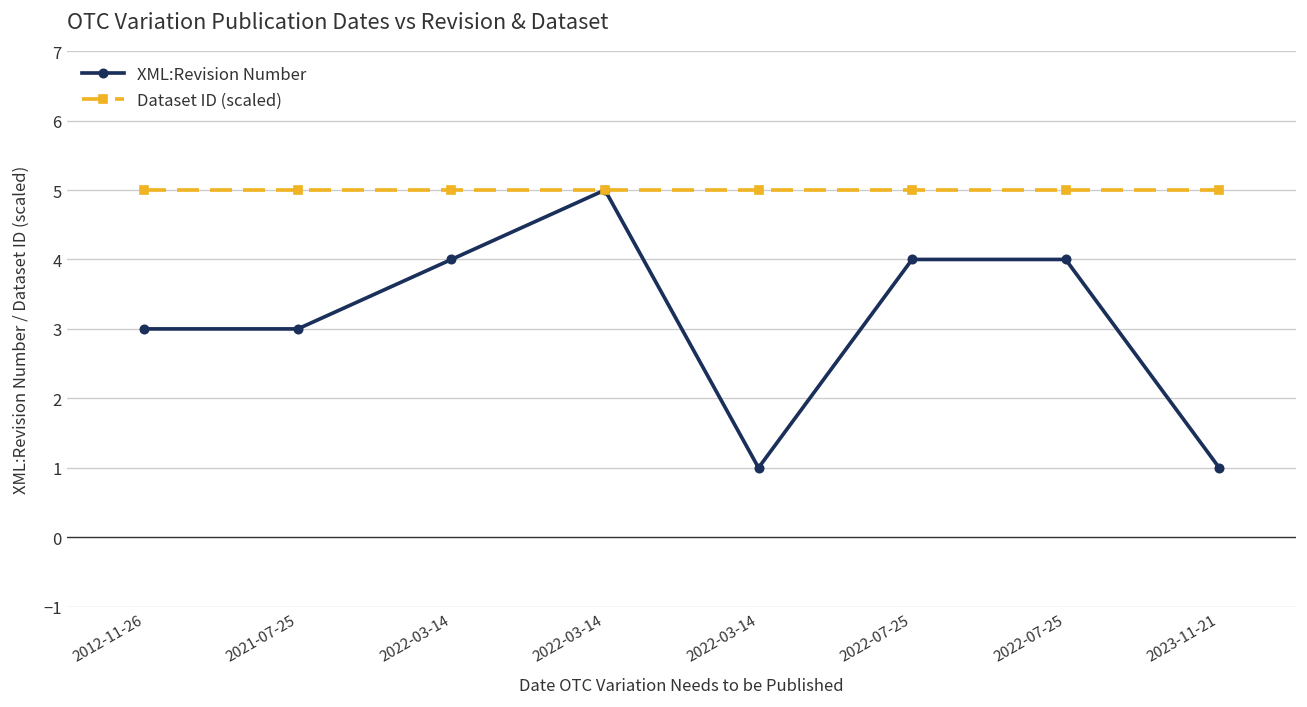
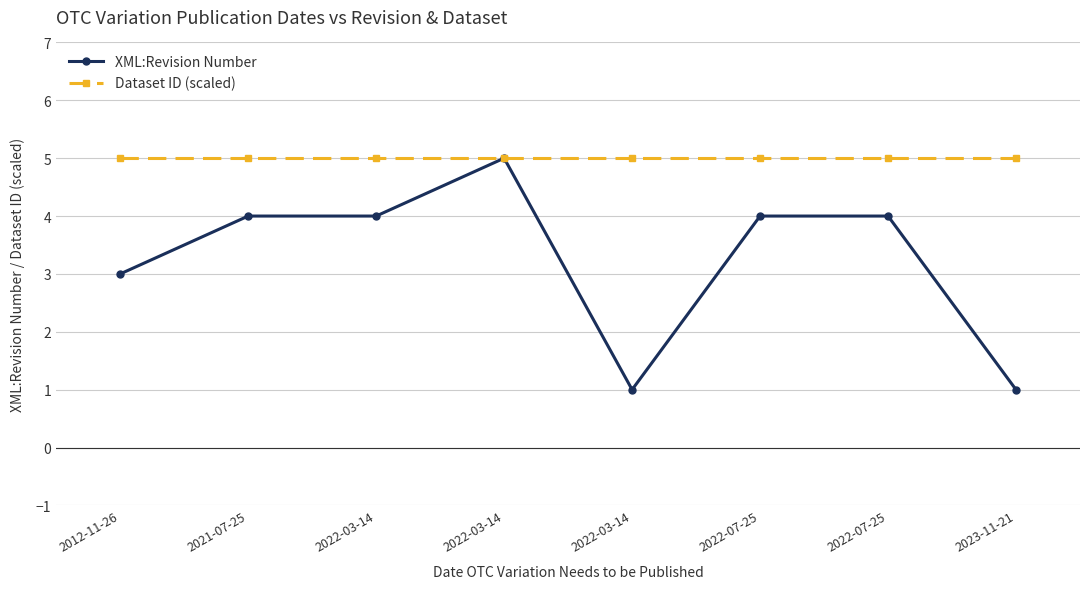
XML:Revision Number, 2021-07-25: 3 -> 4
